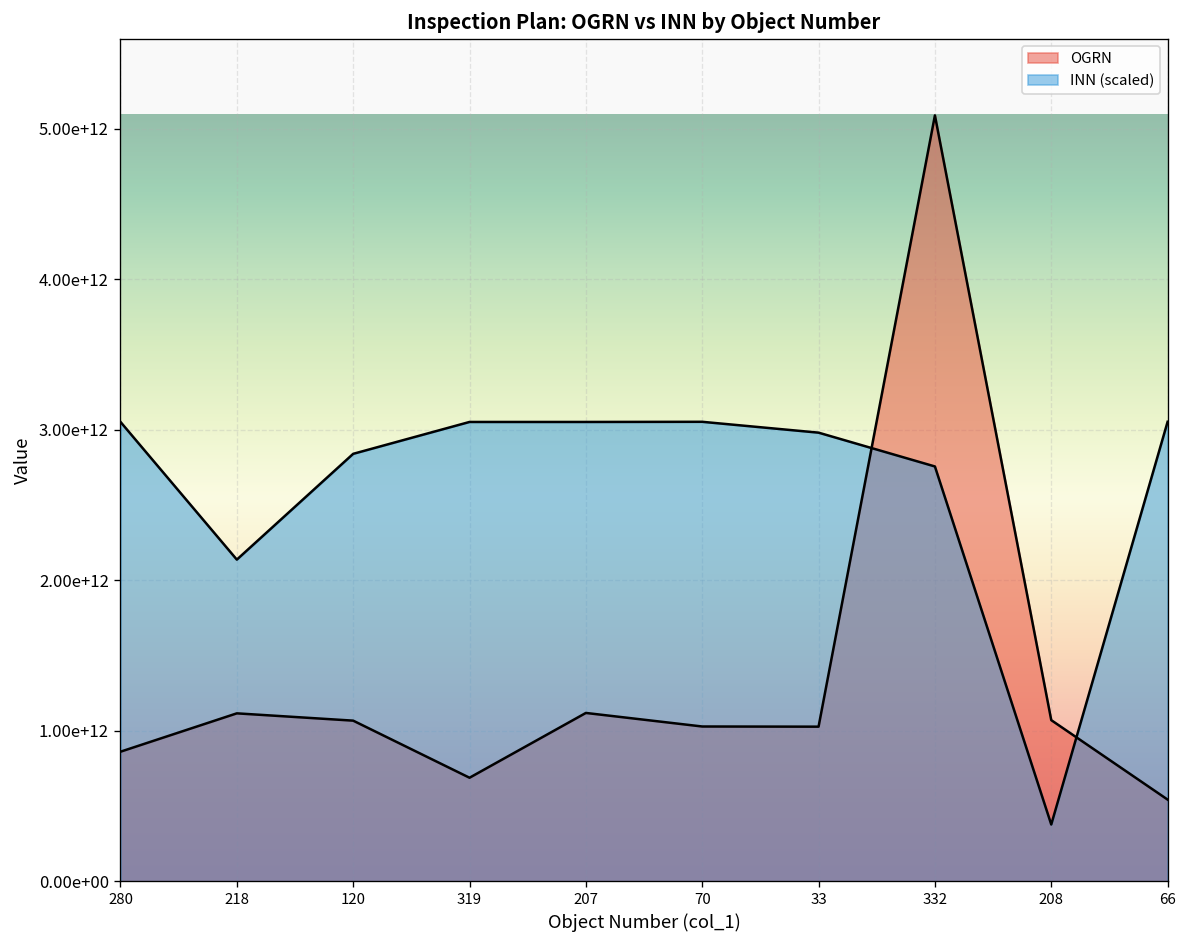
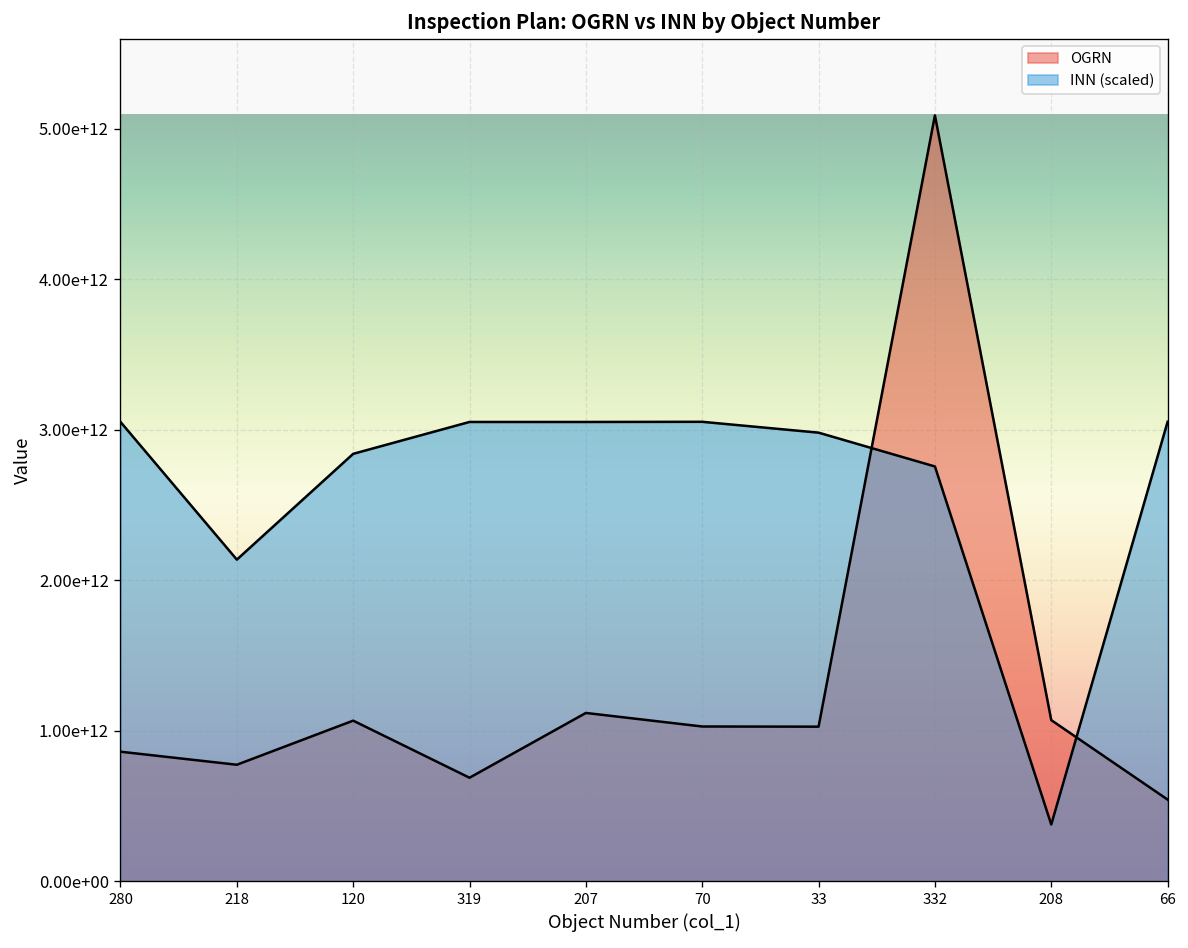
OGRN, 218: 1120000000000 -> 770000000000
